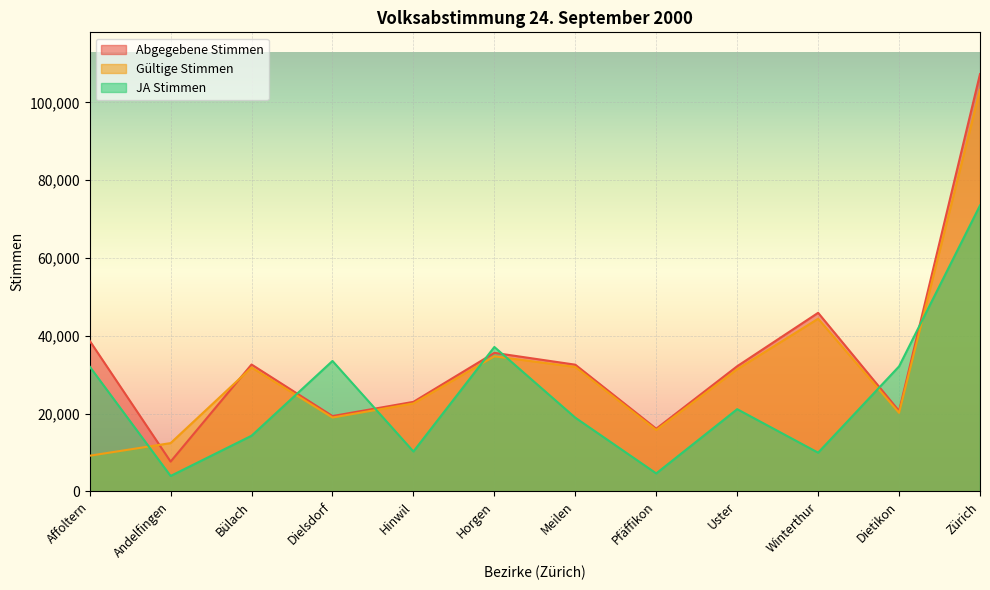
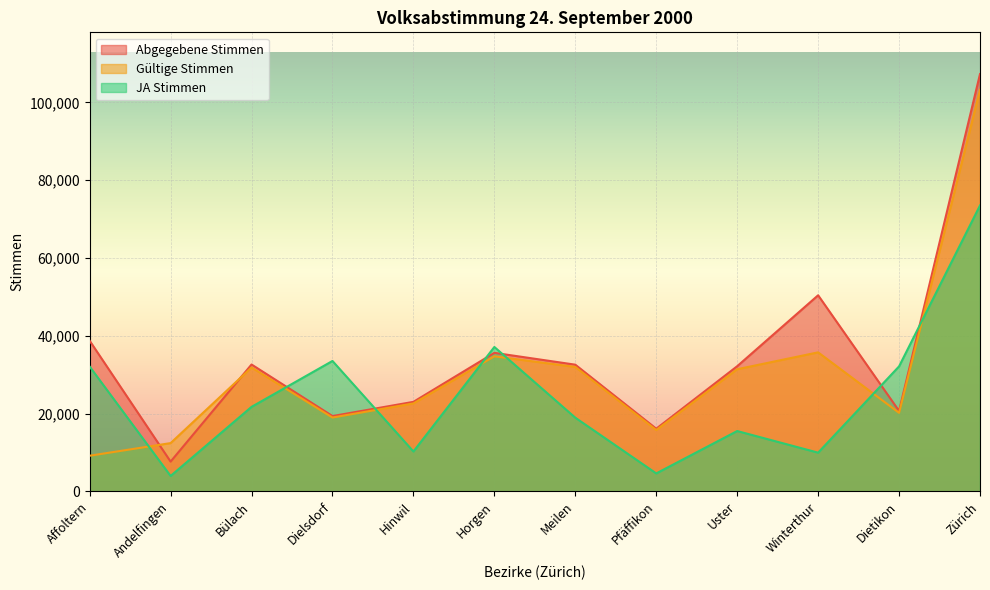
JA Stimmen, Bülach: 14,000 -> 22,000
JA Stimmen, Uster: 21,000 -> 16,000
Abgegebene Stimmen, Winterthur: 46,000 -> 50,000
Gültige Stimmen, Winterthur: 44,000 -> 36,000
